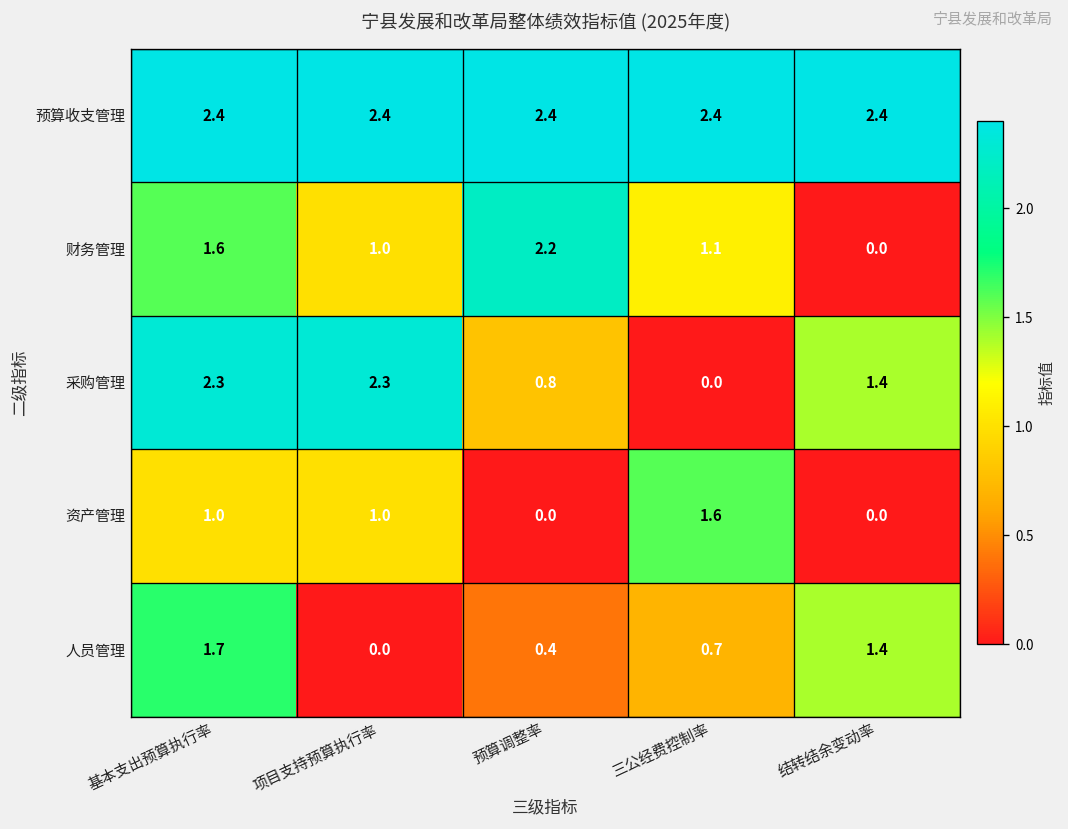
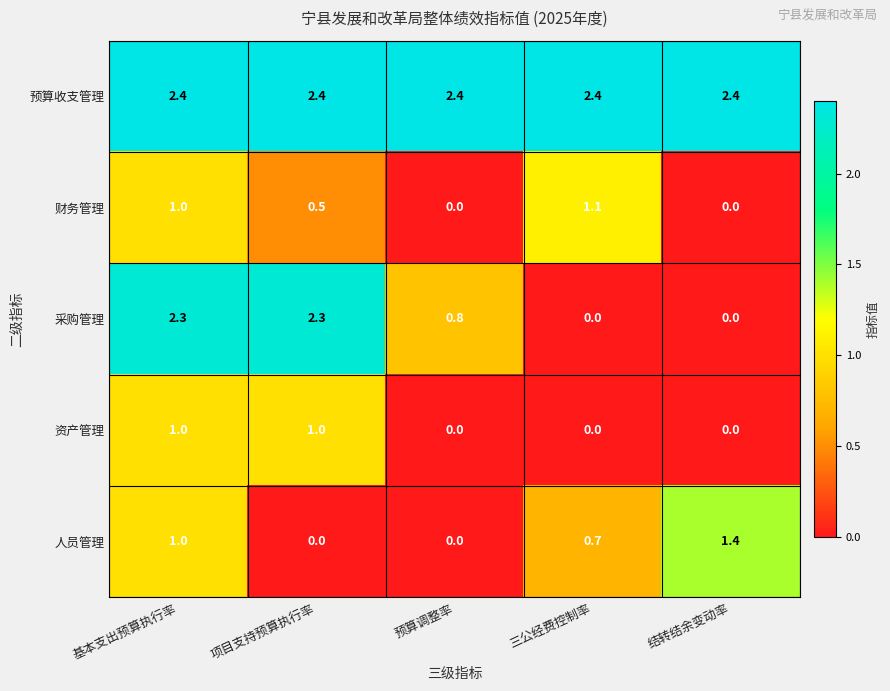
财务管理, 基本支出预算执行率: 1.6 -> 1.0
财务管理, 项目支持预算执行率: 1.0 -> 0.5
财务管理, 预算调整率: 2.2 -> 0.0
采购管理, 结转结余变动率: 1.4 -> 0.0
资产管理, 三公经费控制率: 1.6 -> 0.0
人员管理, 基本支出预算执行率: 1.7 -> 1.0
人员管理, 预算调整率: 0.4 -> 0.0
